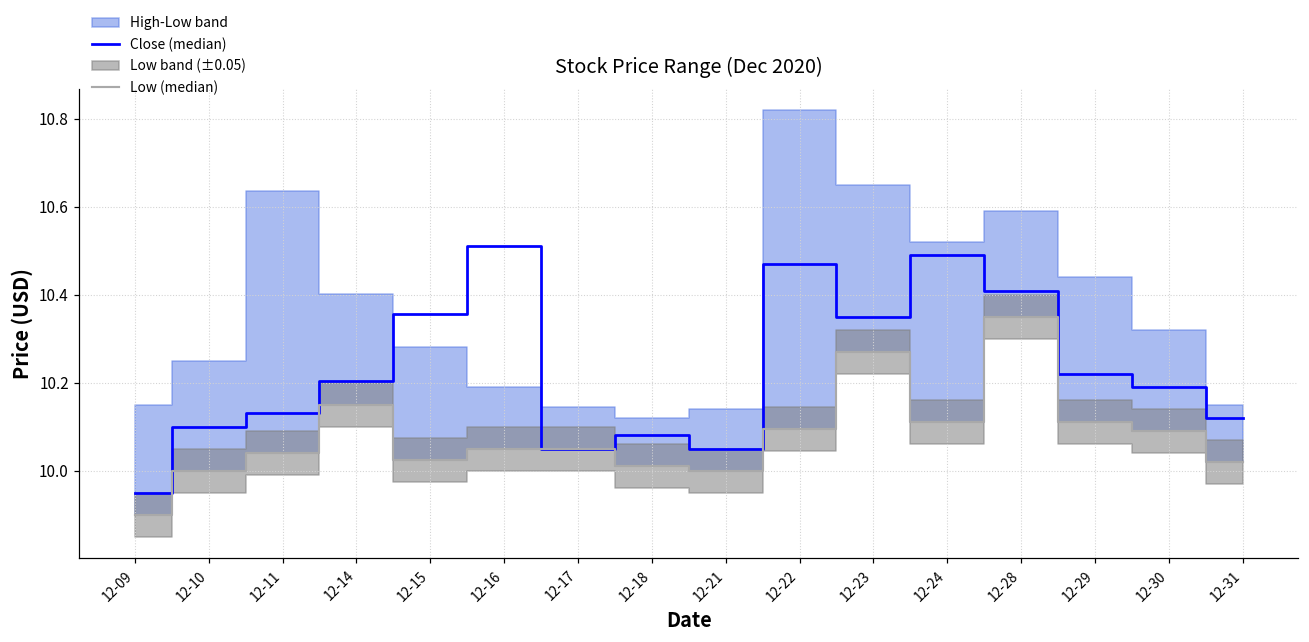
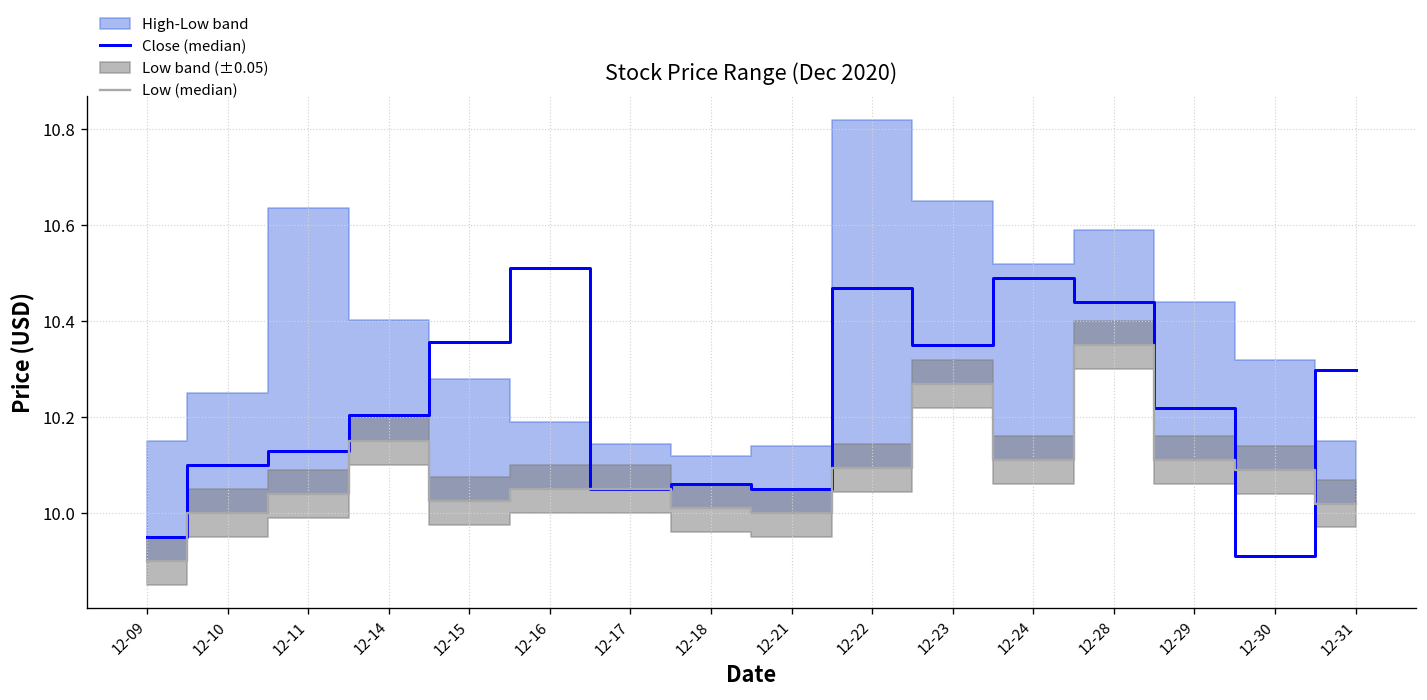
Close (median), 12-18: 10.08 -> 10.06
Close (median), 12-28: 10.41 -> 10.44
Close (median), 12-30: 10.19 -> 9.91
Close (median), 12-31: 10.12 -> 10.30
